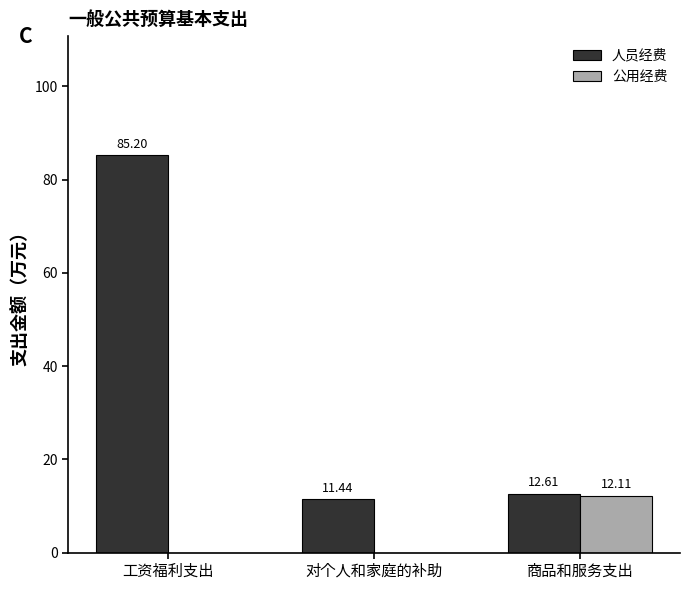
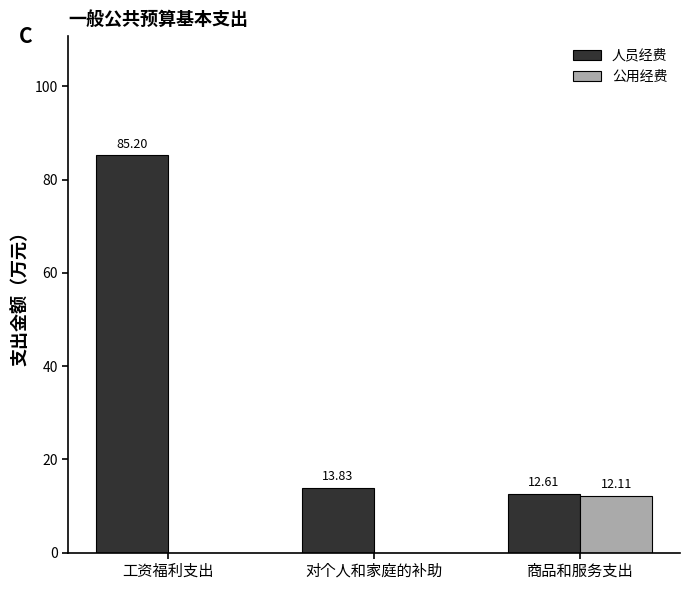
人员经费, 对个人和家庭的补助: 11.44 -> 13.83
